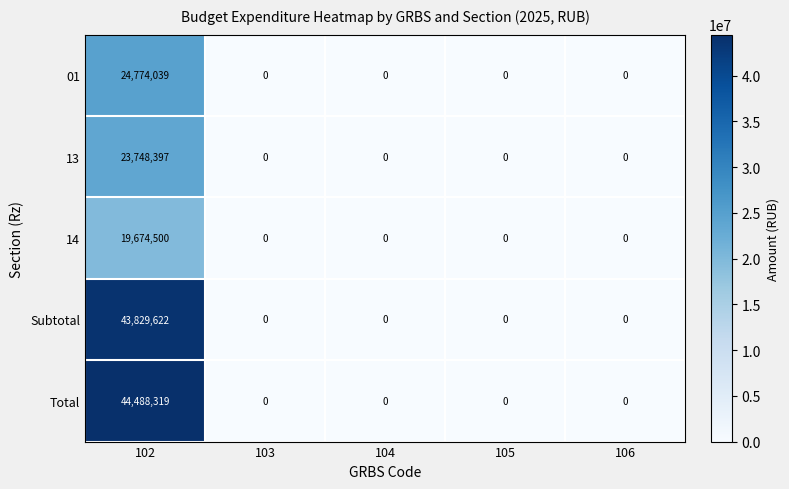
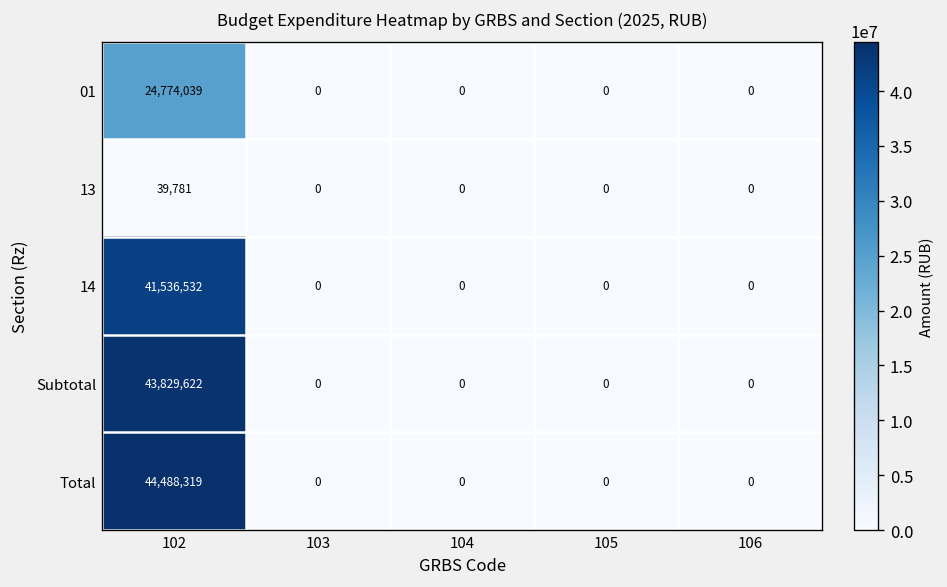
13, 102: 23,748,397 -> 39,781
14, 102: 19,674,500 -> 41,536,532
